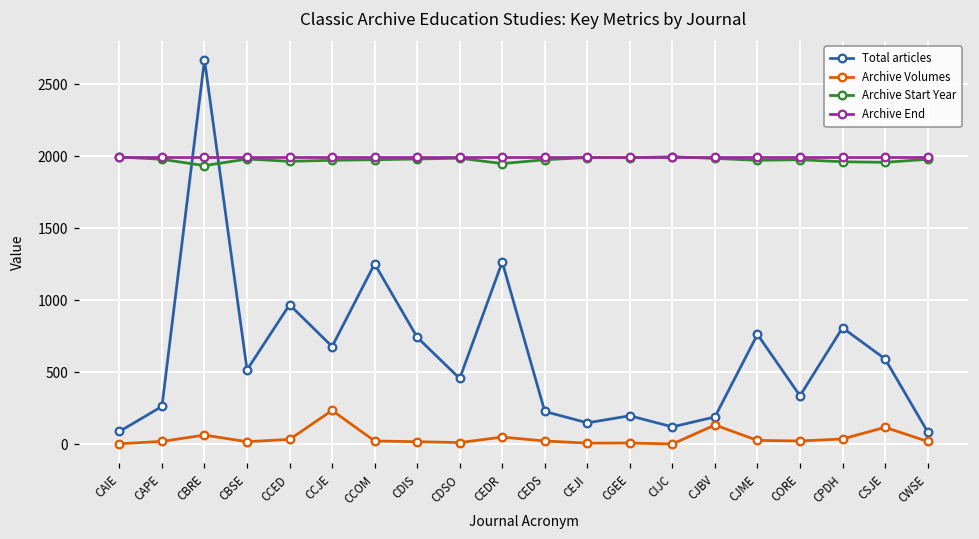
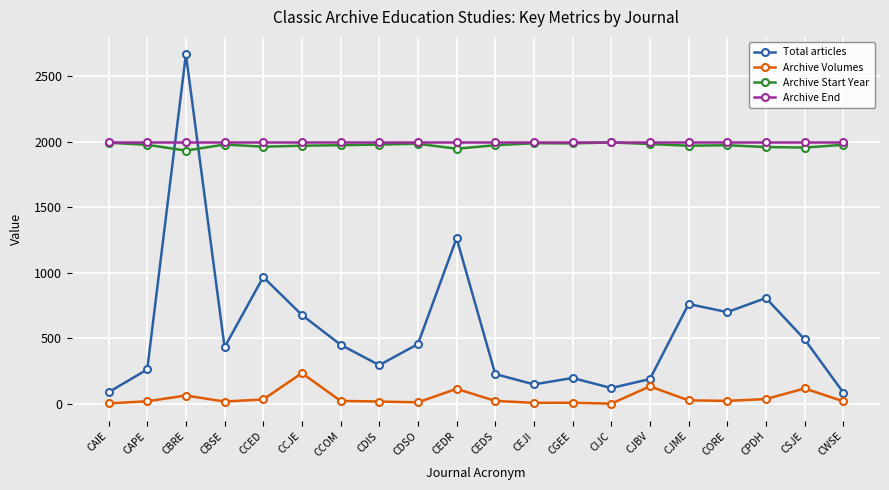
Total articles, CBSE: 520 -> 430
Total articles, CCOM: 1250 -> 450
Total articles, CDIS: 740 -> 300
Archive Volumes, CEDR: 50 -> 110
Total articles, CORE: 340 -> 700
Total articles, CSJE: 590 -> 490
